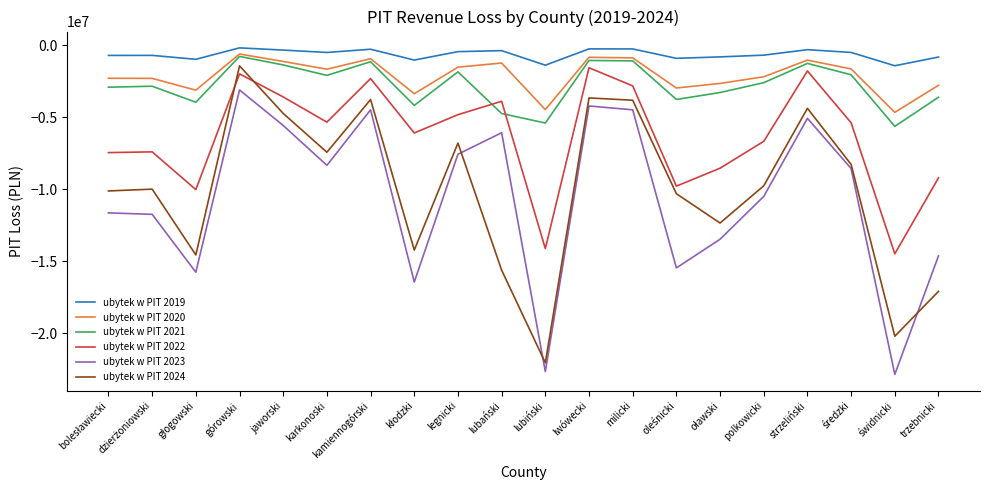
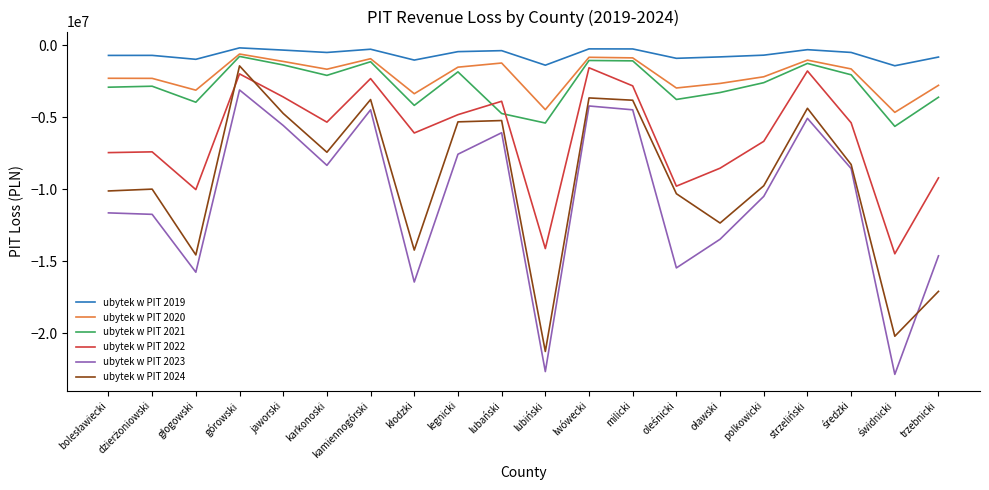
ubytek w PIT 2024, legnicki: -6800000 -> -5300000
ubytek w PIT 2024, lubański: -15600000 -> -5200000
ubytek w PIT 2024, lubiński: -22100000 -> -21300000
